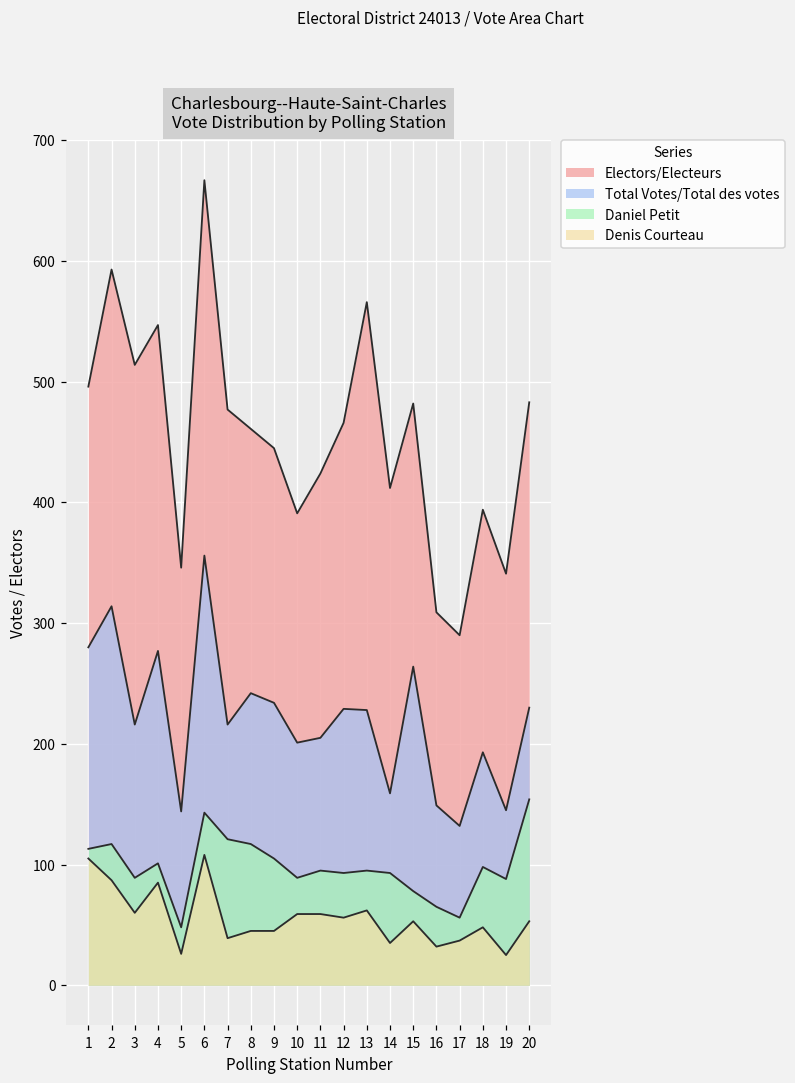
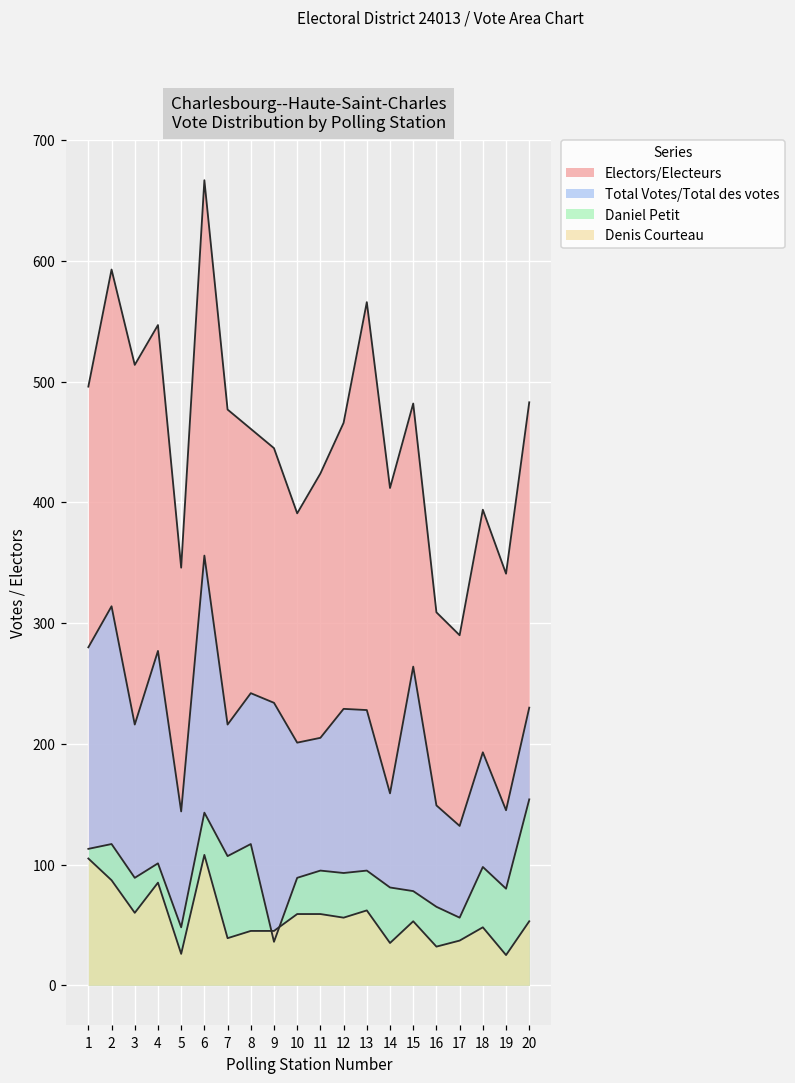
Daniel Petit, 7: 121 -> 107
Daniel Petit, 9: 105 -> 36
Daniel Petit, 14: 93 -> 81
Daniel Petit, 19: 88 -> 80
